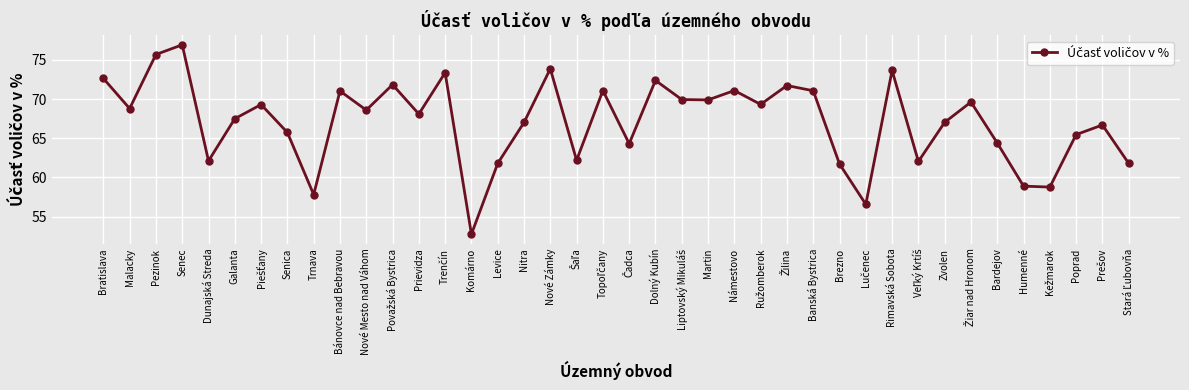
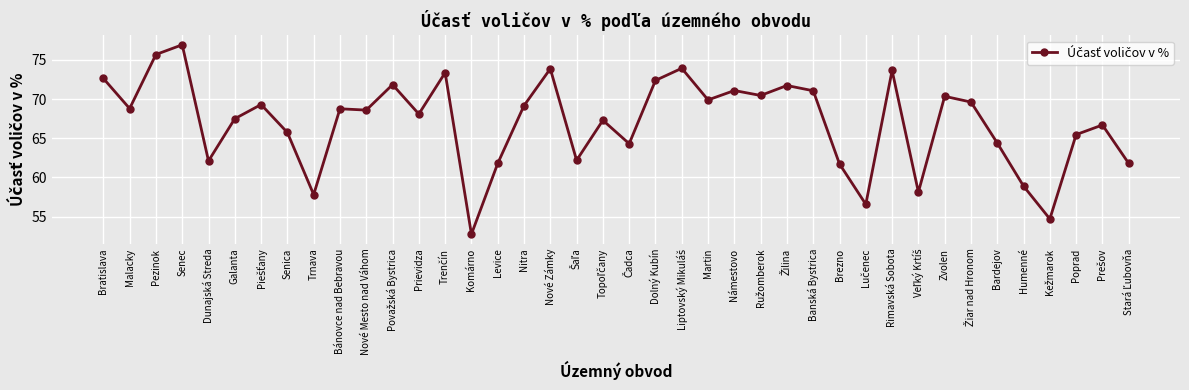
Bánovce nad Bebravou: 71 -> 69
Nitra: 67 -> 69
Topoľčany: 71 -> 67
Liptovský Mikuláš: 70 -> 74
Ružomberok: 69 -> 70
Veľký Krtíš: 62 -> 58
Zvolen: 67 -> 70
Kežmarok: 59 -> 55
